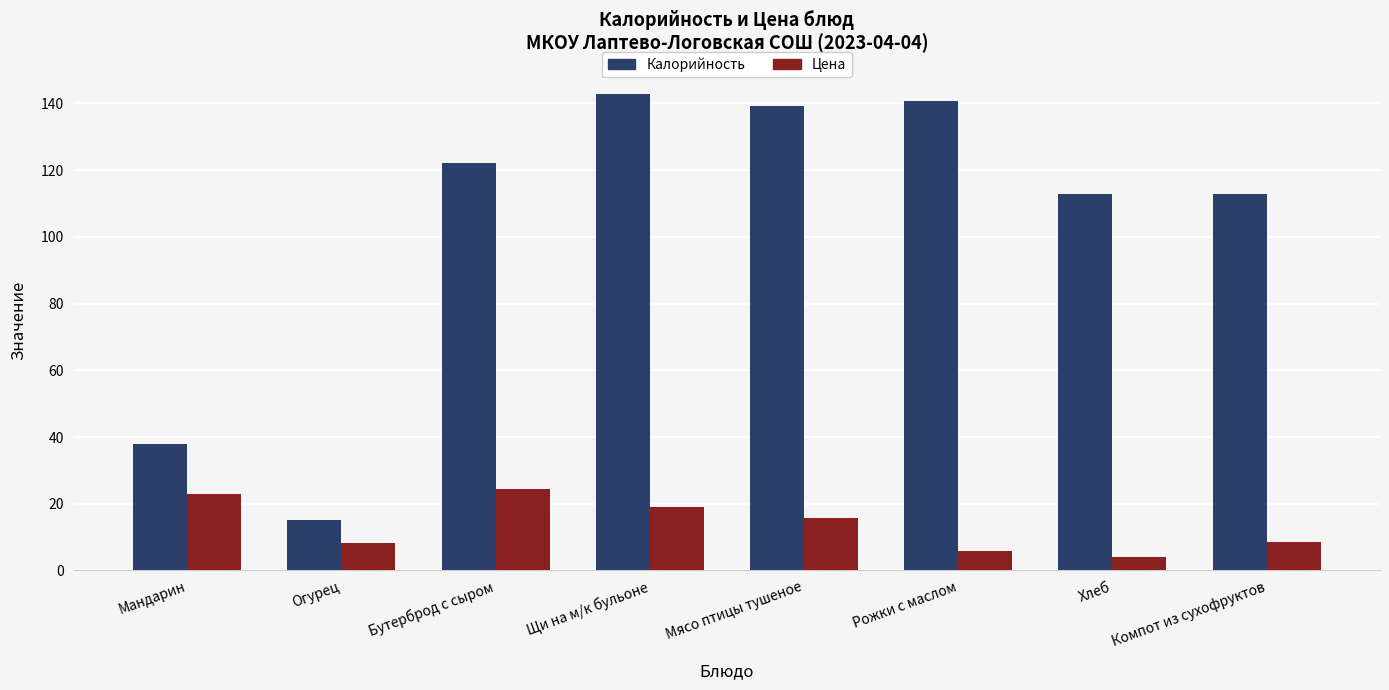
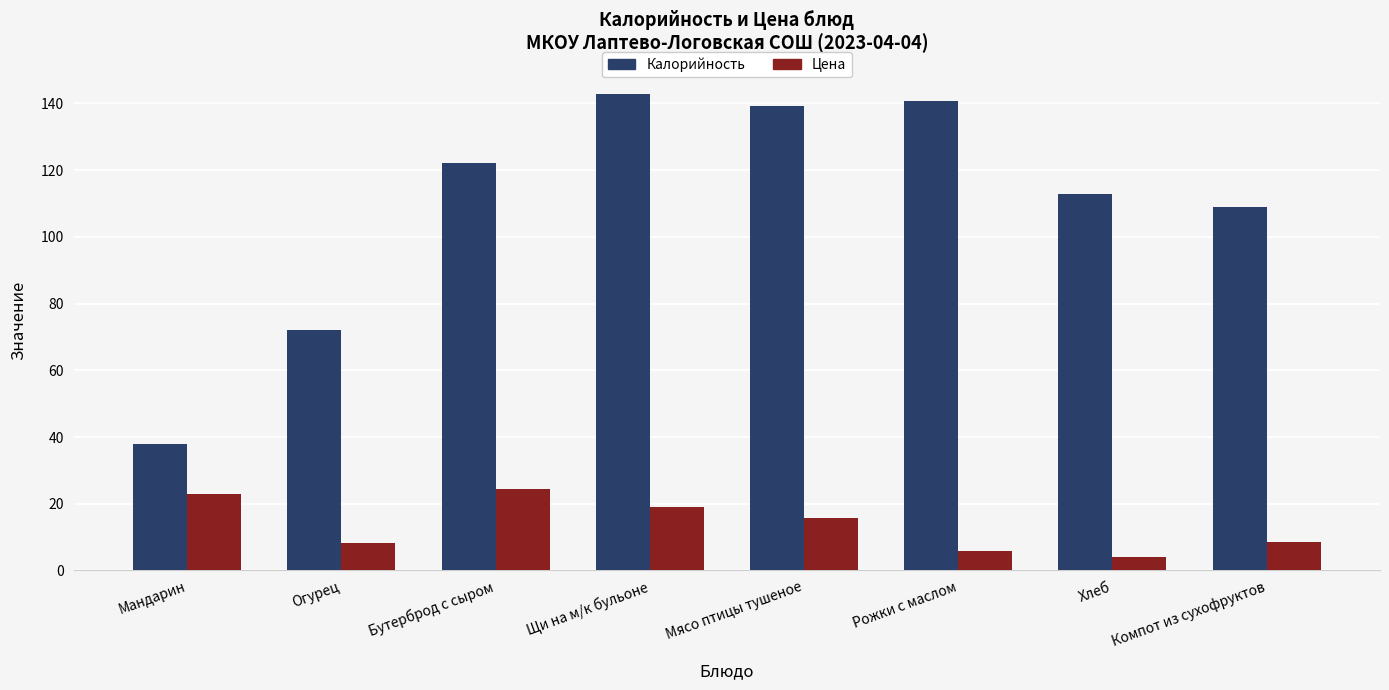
Калорийность, Огурец: 15 -> 72
Калорийность, Компот из сухофруктов: 113 -> 109
